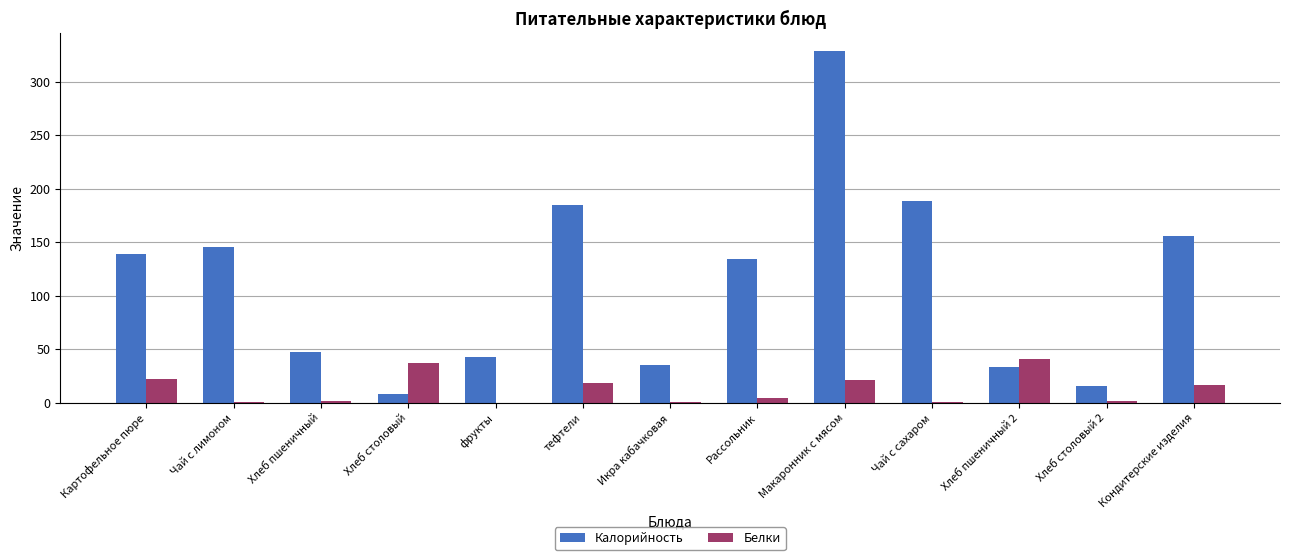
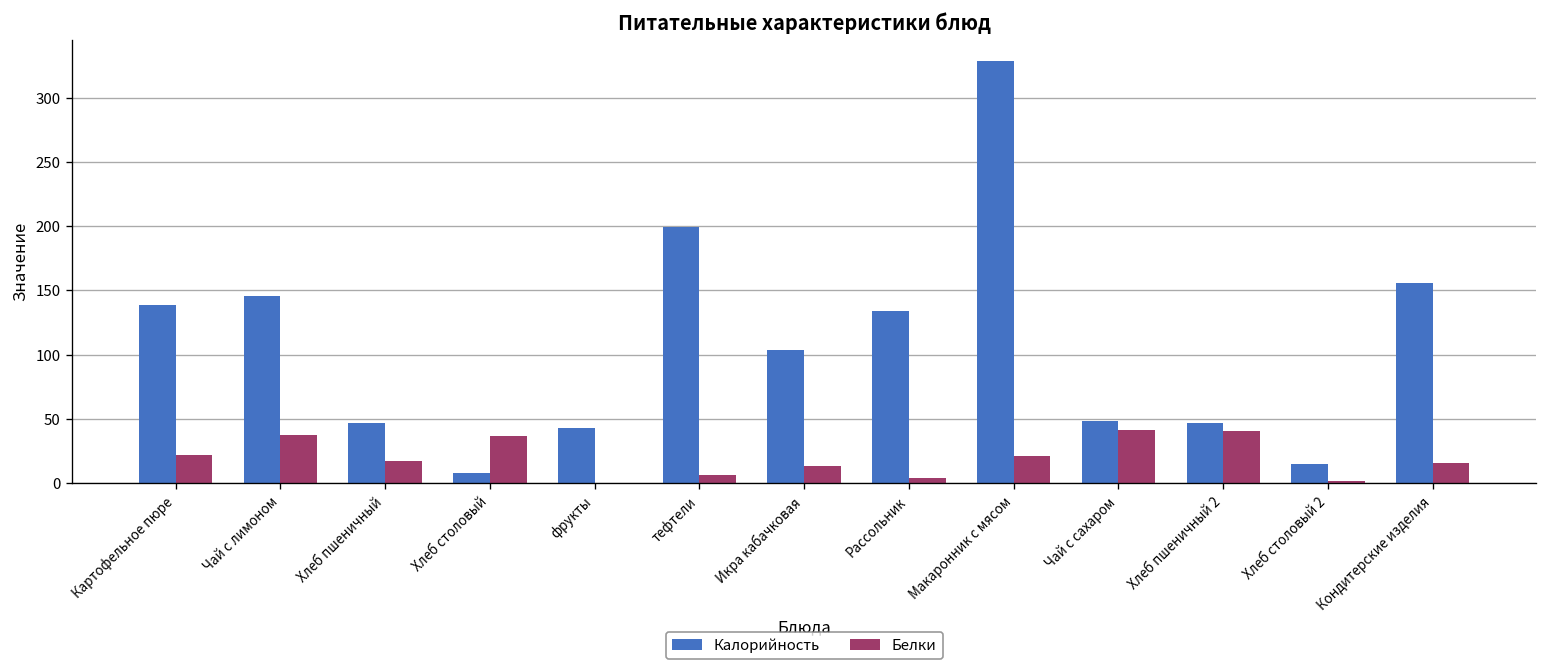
Белки, Чай с лимоном: 0 -> 37
Белки, Хлеб пшеничный: 2 -> 17
Калорийность, тефтели: 185 -> 200
Белки, тефтели: 19 -> 7
Калорийность, Икра кабачковая: 35 -> 104
Белки, Икра кабачковая: 1 -> 13
Калорийность, Чай с сахаром: 189 -> 49
Белки, Чай с сахаром: 0 -> 41
Калорийность, Хлеб пшеничный 2: 33 -> 47
